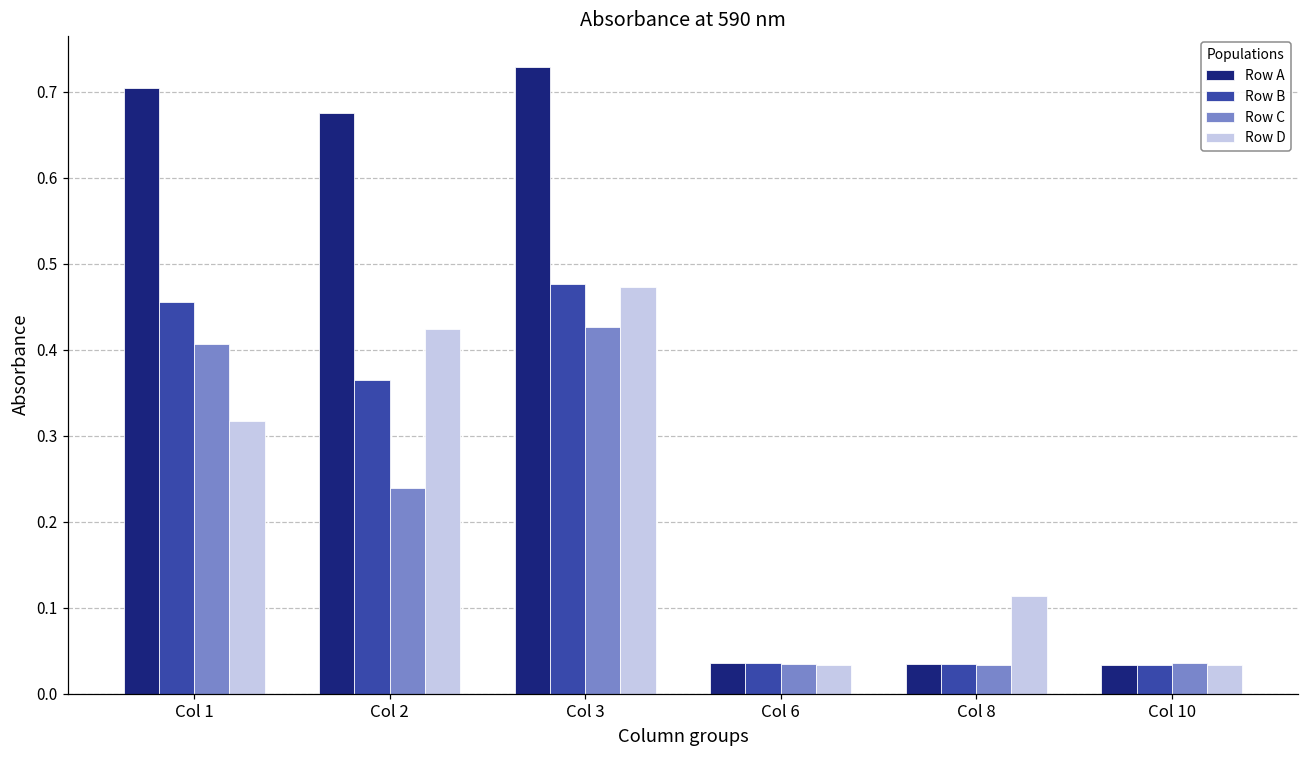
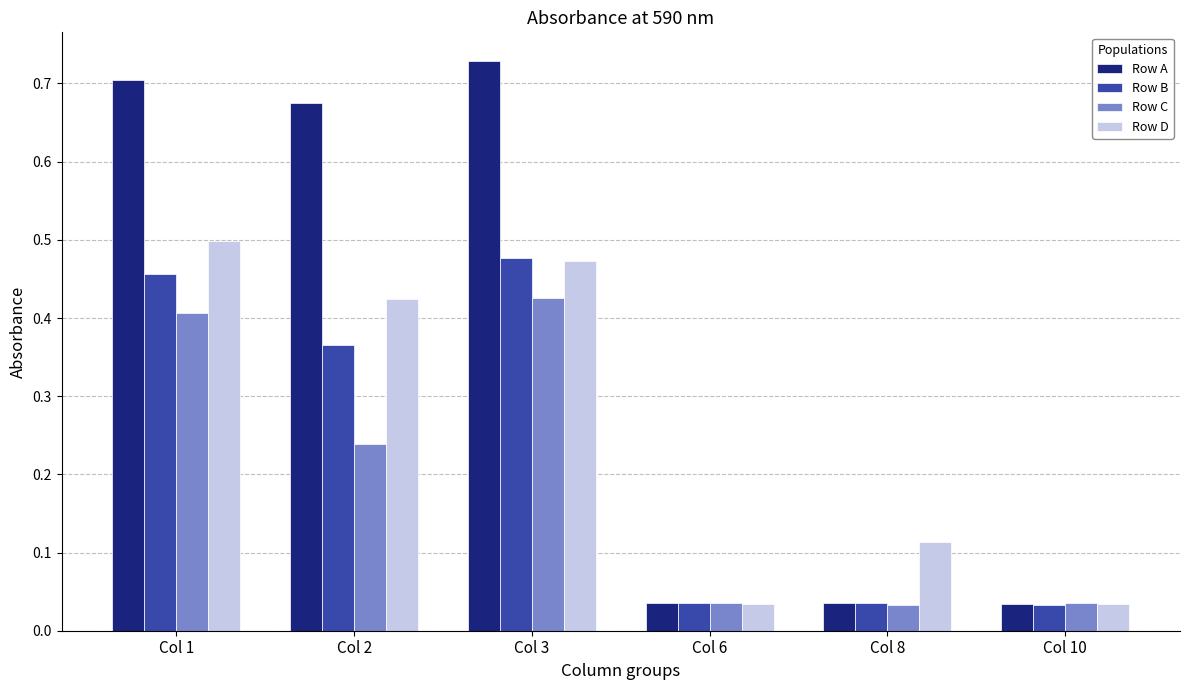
Row D, Col 1: 0.32 -> 0.50
